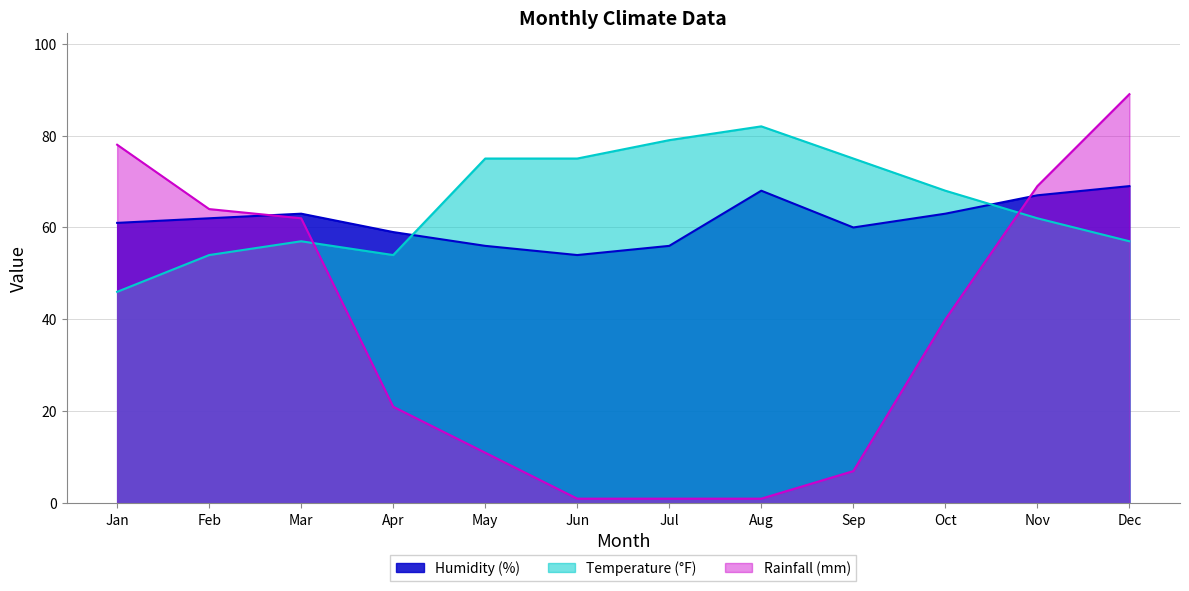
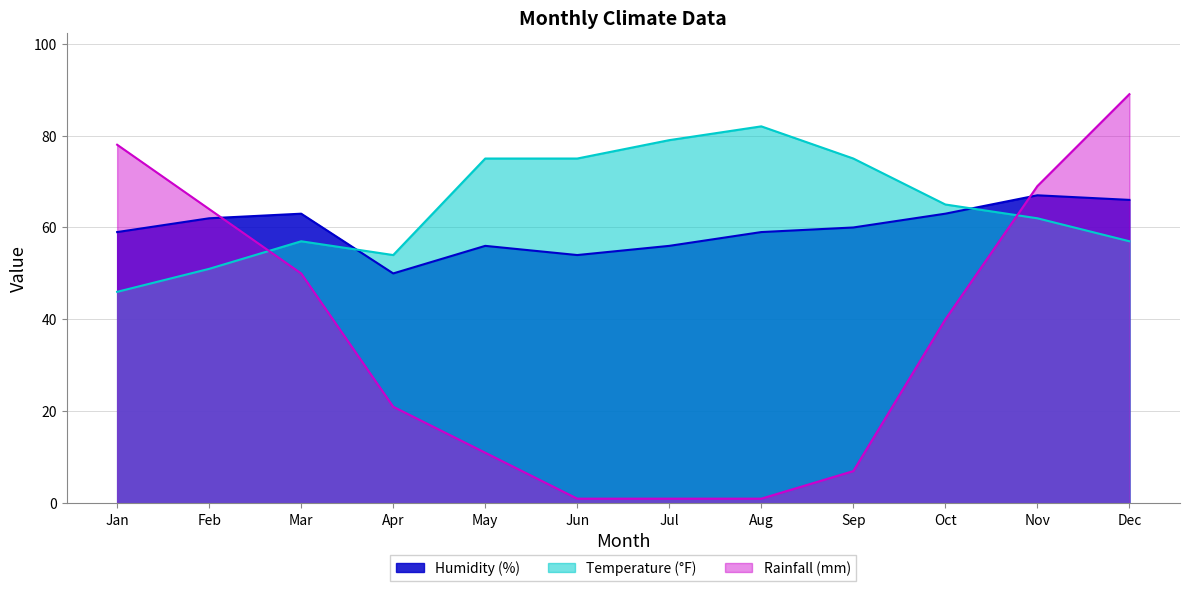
Humidity (%), Jan: 61 -> 59
Temperature (°F), Feb: 54 -> 51
Rainfall (mm), Mar: 62 -> 50
Humidity (%), Apr: 59 -> 50
Humidity (%), Aug: 68 -> 59
Temperature (°F), Oct: 68 -> 65
Humidity (%), Dec: 69 -> 66
